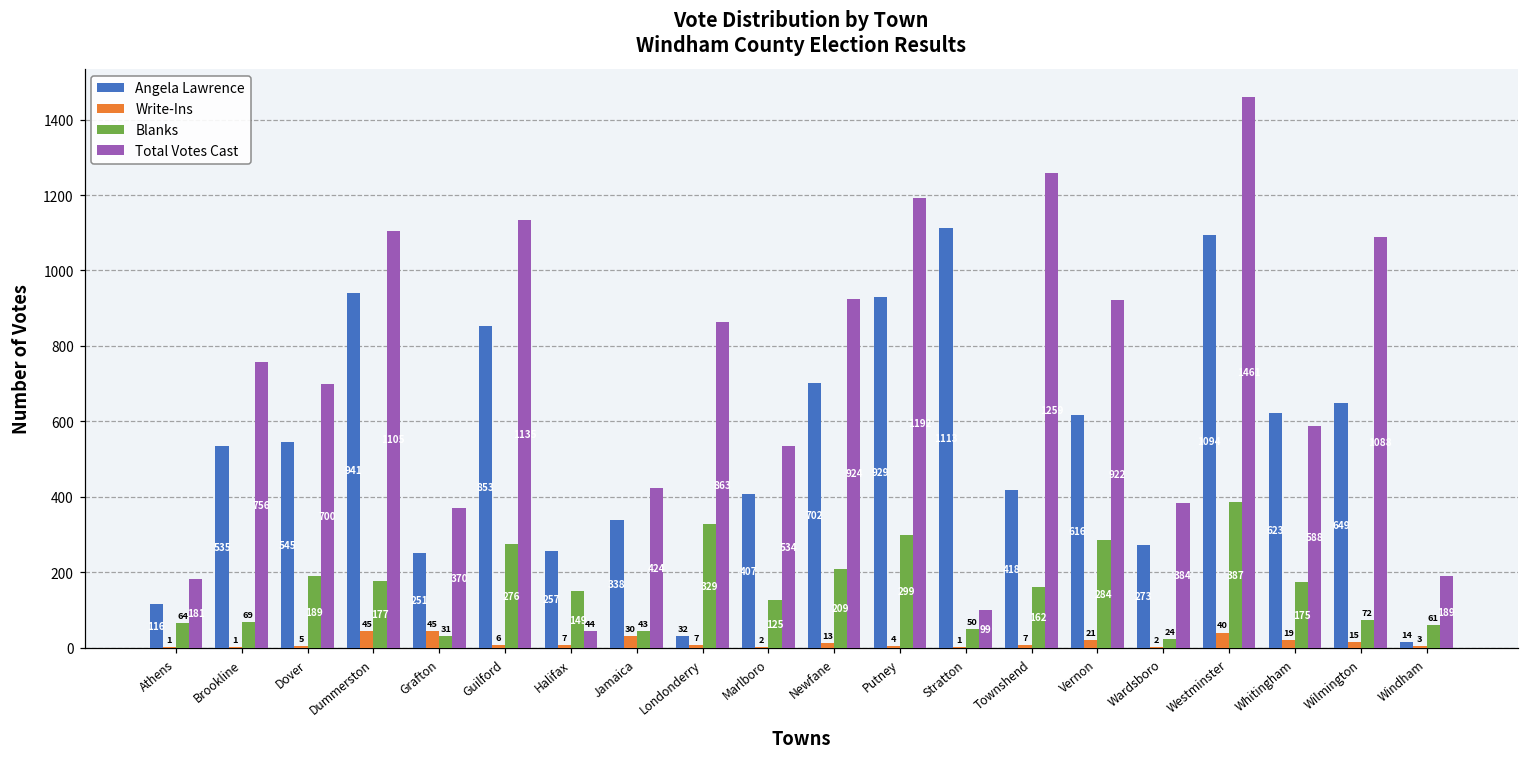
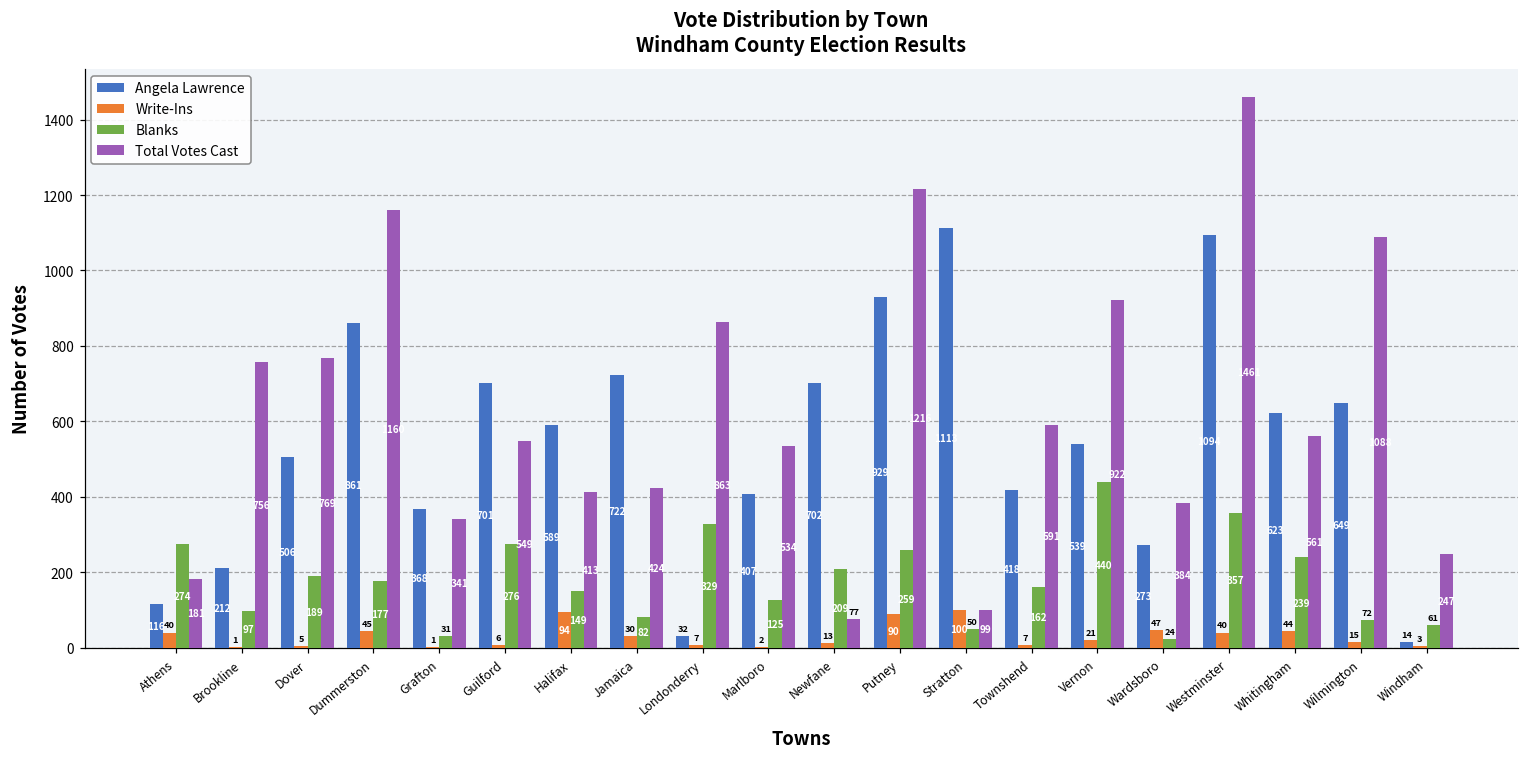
Write-Ins, Athens: 1 -> 40
Blanks, Athens: 64 -> 274
Angela Lawrence, Brookline: 535 -> 212
Blanks, Brookline: 69 -> 97
Angela Lawrence, Dover: 545 -> 506
Total Votes Cast, Dover: 700 -> 769
Angela Lawrence, Dummerston: 941 -> 861
Total Votes Cast, Dummerston: 1110 -> 1160
Angela Lawrence, Grafton: 251 -> 368
Write-Ins, Grafton: 45 -> 1
Total Votes Cast, Grafton: 370 -> 341
Angela Lawrence, Guilford: 853 -> 701
Total Votes Cast, Guilford: 1135 -> 549
Angela Lawrence, Halifax: 257 -> 589
Write-Ins, Halifax: 7 -> 94
Total Votes Cast, Halifax: 44 -> 413
Angela Lawrence, Jamaica: 338 -> 722
Blanks, Jamaica: 43 -> 82
Total Votes Cast, Newfane: 924 -> 77
Write-Ins, Putney: 4 -> 90
Blanks, Putney: 299 -> 259
Total Votes Cast, Putney: 1192 -> 1216
Write-Ins, Stratton: 1 -> 100
Total Votes Cast, Townshend: 1259 -> 591
Angela Lawrence, Vernon: 616 -> 539
Blanks, Vernon: 284 -> 440
Write-Ins, Wardsboro: 2 -> 47
Blanks, Westminster: 387 -> 357
Write-Ins, Whitingham: 19 -> 44
Blanks, Whitingham: 175 -> 239
Total Votes Cast, Whitingham: 588 -> 561
Total Votes Cast, Windham: 189 -> 247
